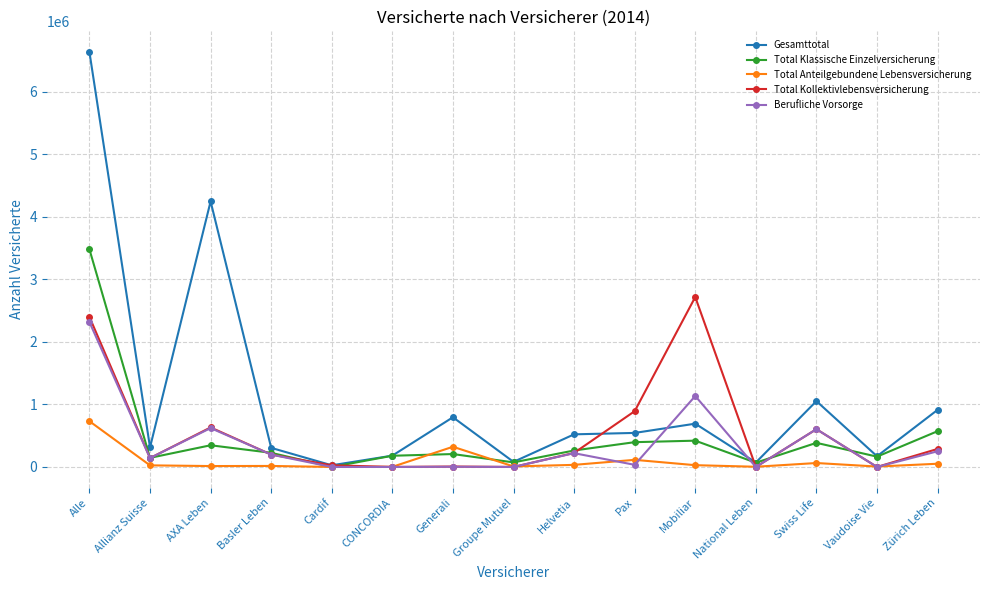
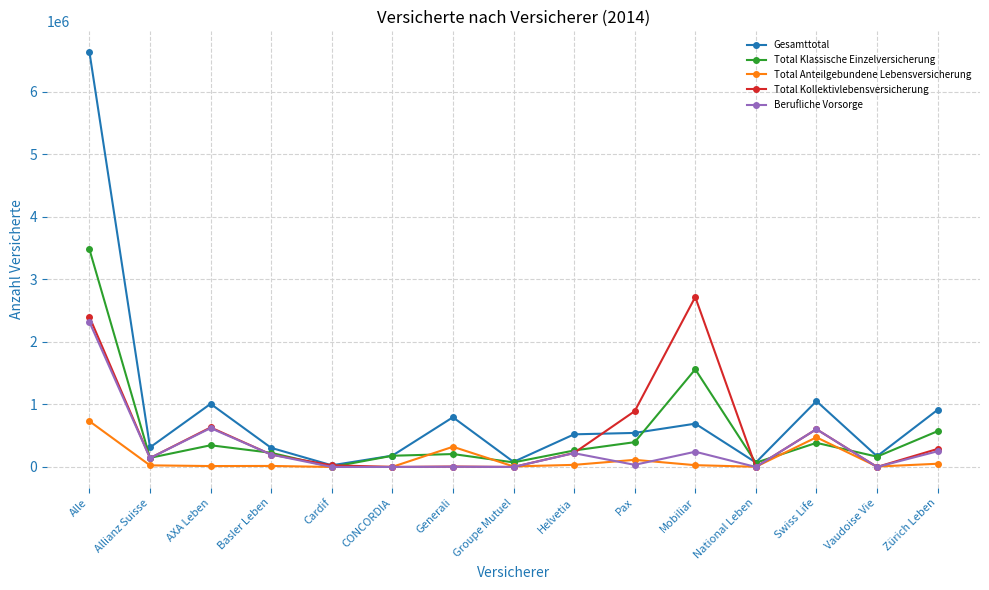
Gesamttotal, AXA Leben: 4200000 -> 1000000
Total Klassische Einzelversicherung, Mobiliar: 400000 -> 1600000
Berufliche Vorsorge, Mobiliar: 1100000 -> 200000
Total Anteilgebundene Lebensversicherung, Swiss Life: 100000 -> 500000
